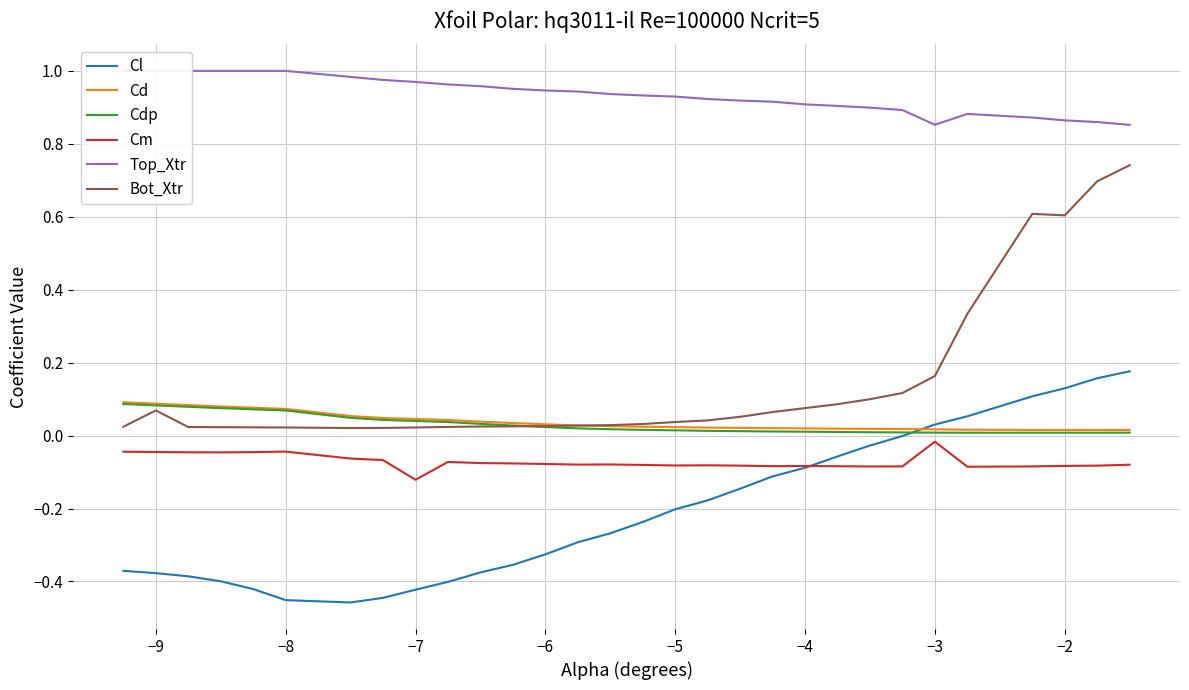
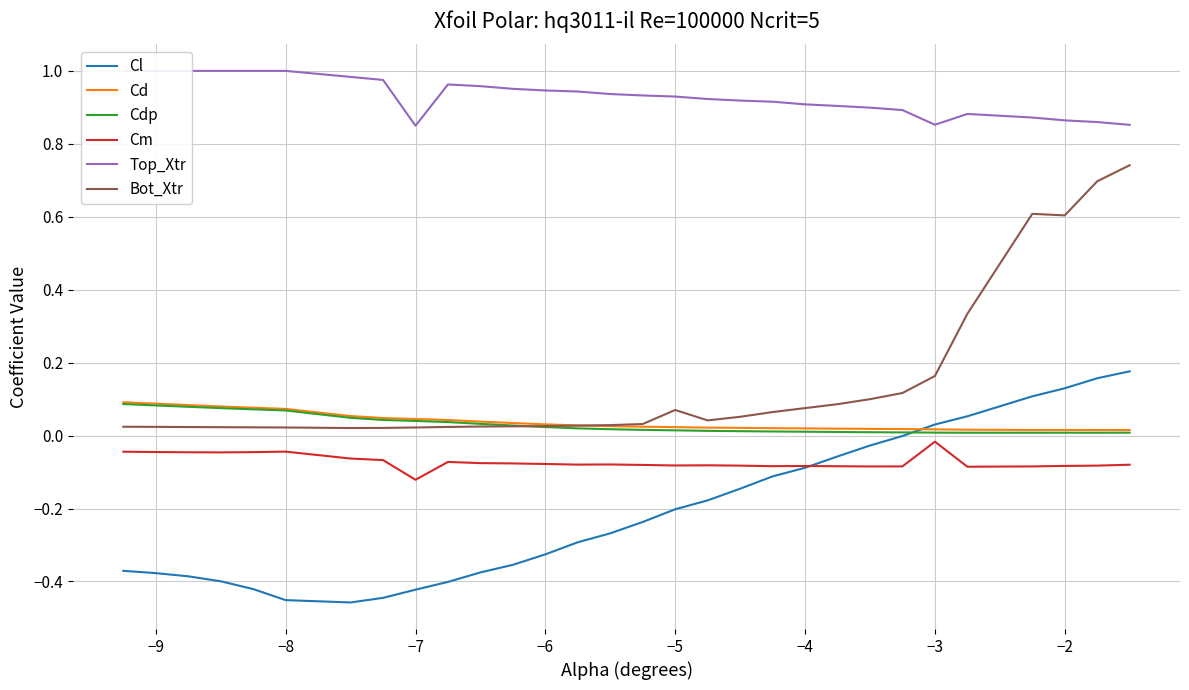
Bot_Xtr, −9: 0.07 -> 0.02
Top_Xtr, −7: 0.97 -> 0.85
Bot_Xtr, −5: 0.04 -> 0.07
